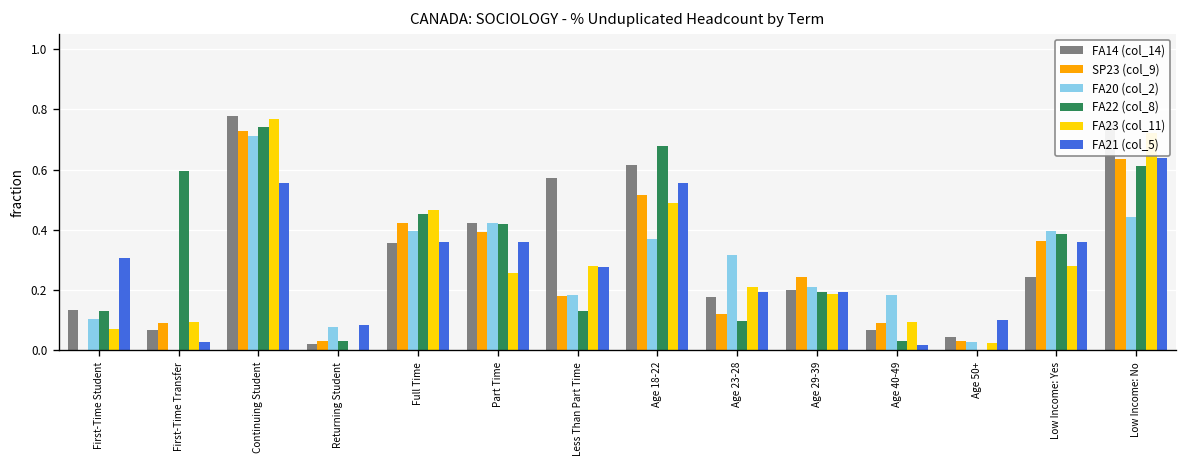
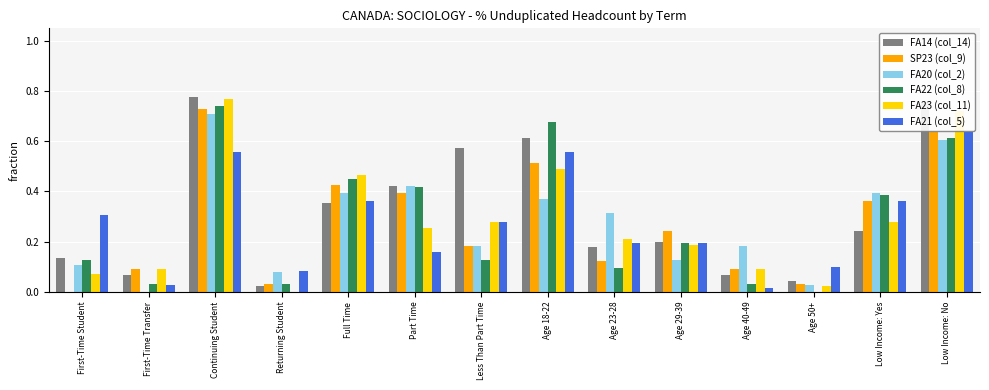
FA22 (col_8), First-Time Transfer: 0.60 -> 0.03
FA21 (col_5), Part Time: 0.36 -> 0.16
FA20 (col_2), Age 29-39: 0.21 -> 0.13
FA20 (col_2), Low Income: No: 0.44 -> 0.61
